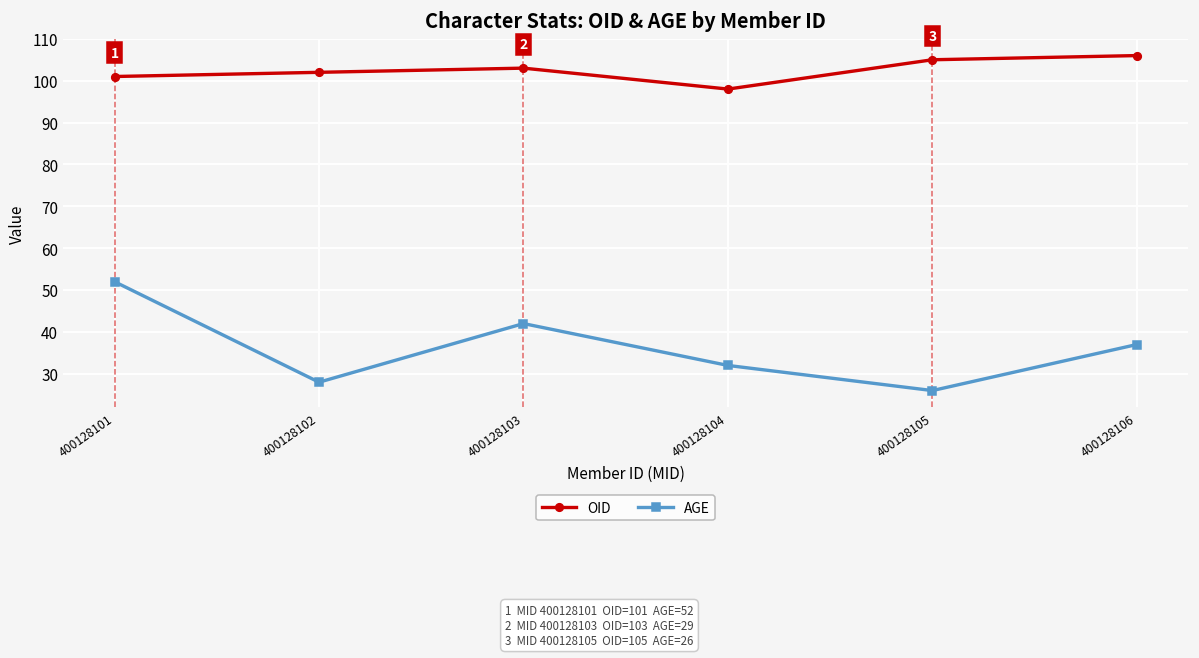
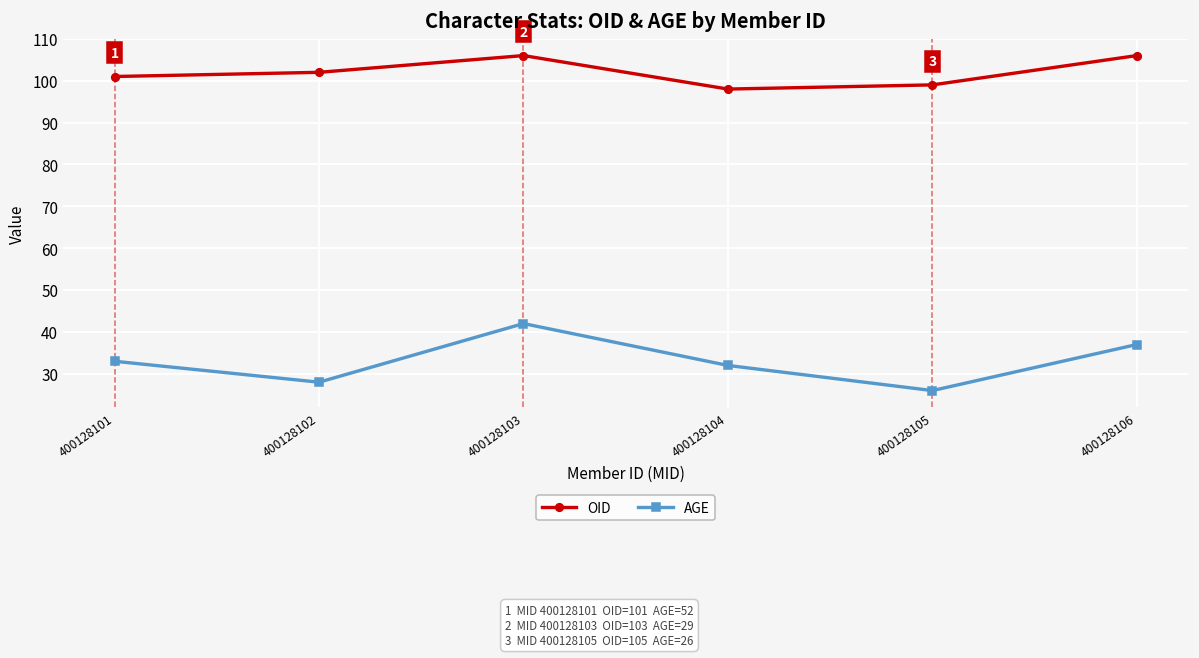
AGE, 400128101: 52 -> 33
OID, 400128103: 103 -> 106
OID, 400128105: 105 -> 99
